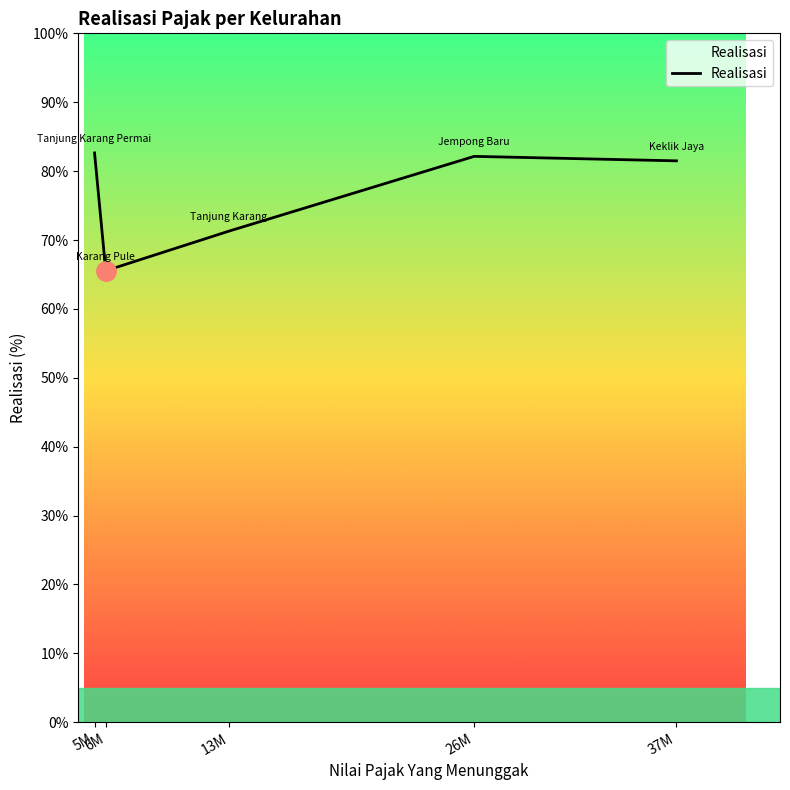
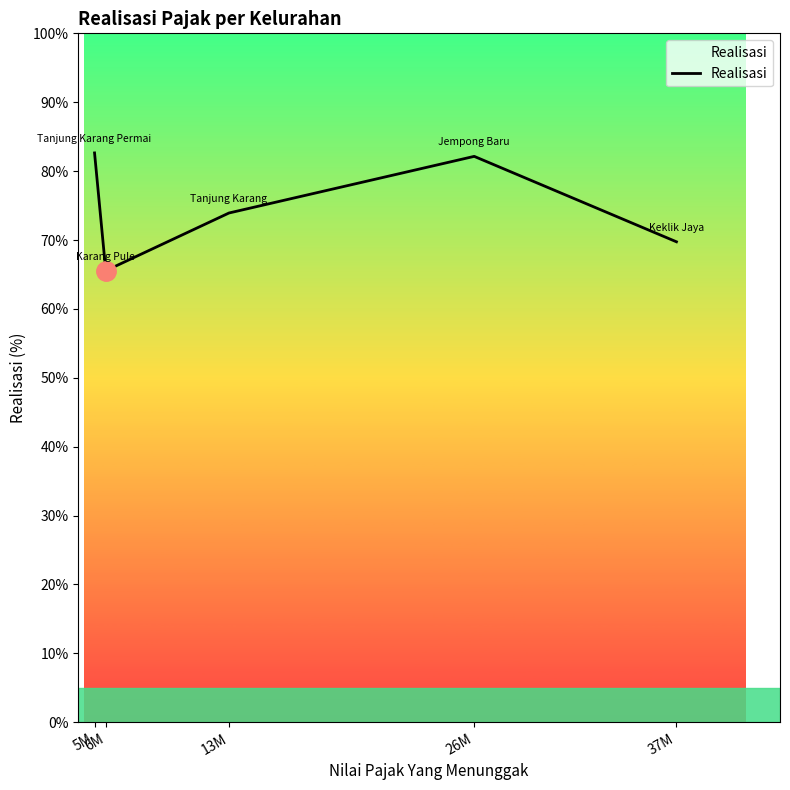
Realisasi, 13M: 71% -> 74%
Realisasi, 37M: 81% -> 70%
